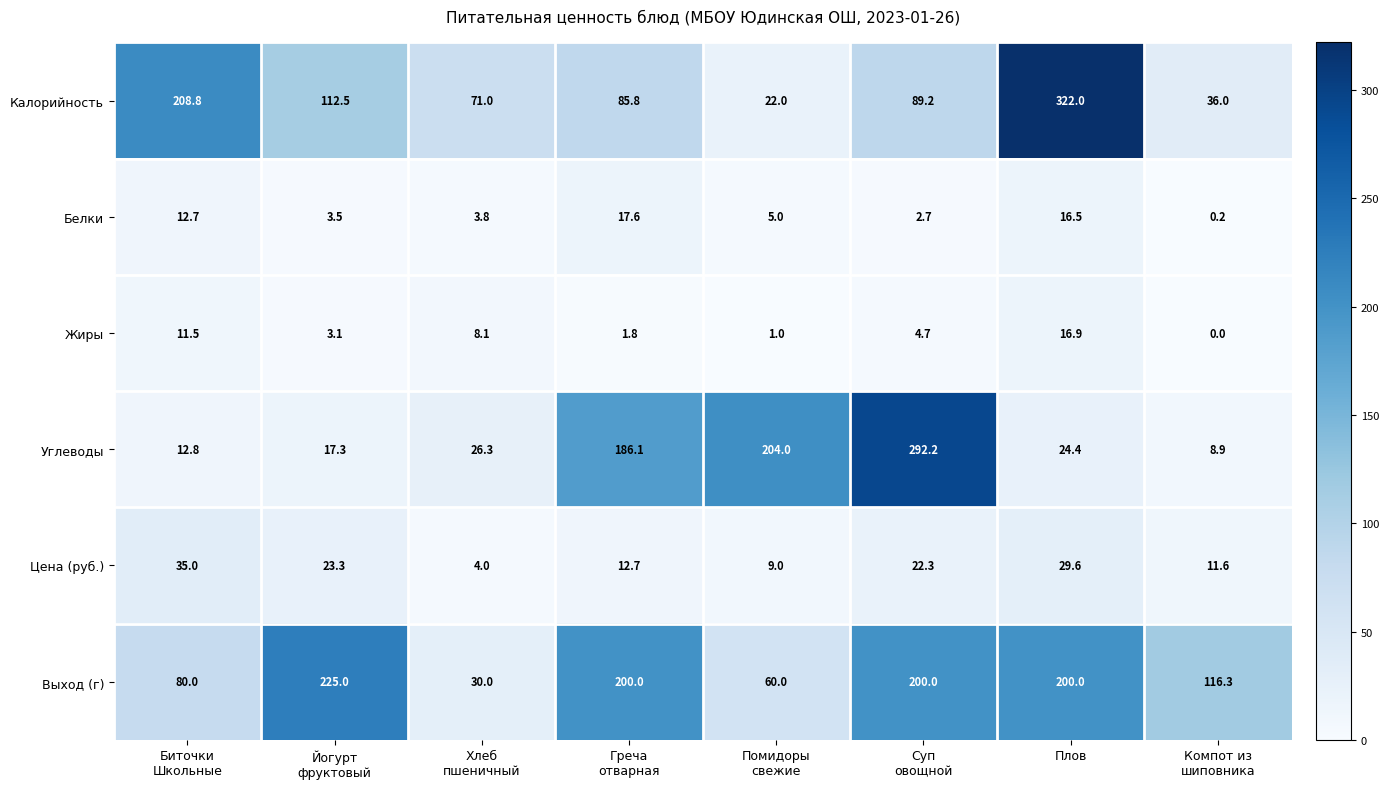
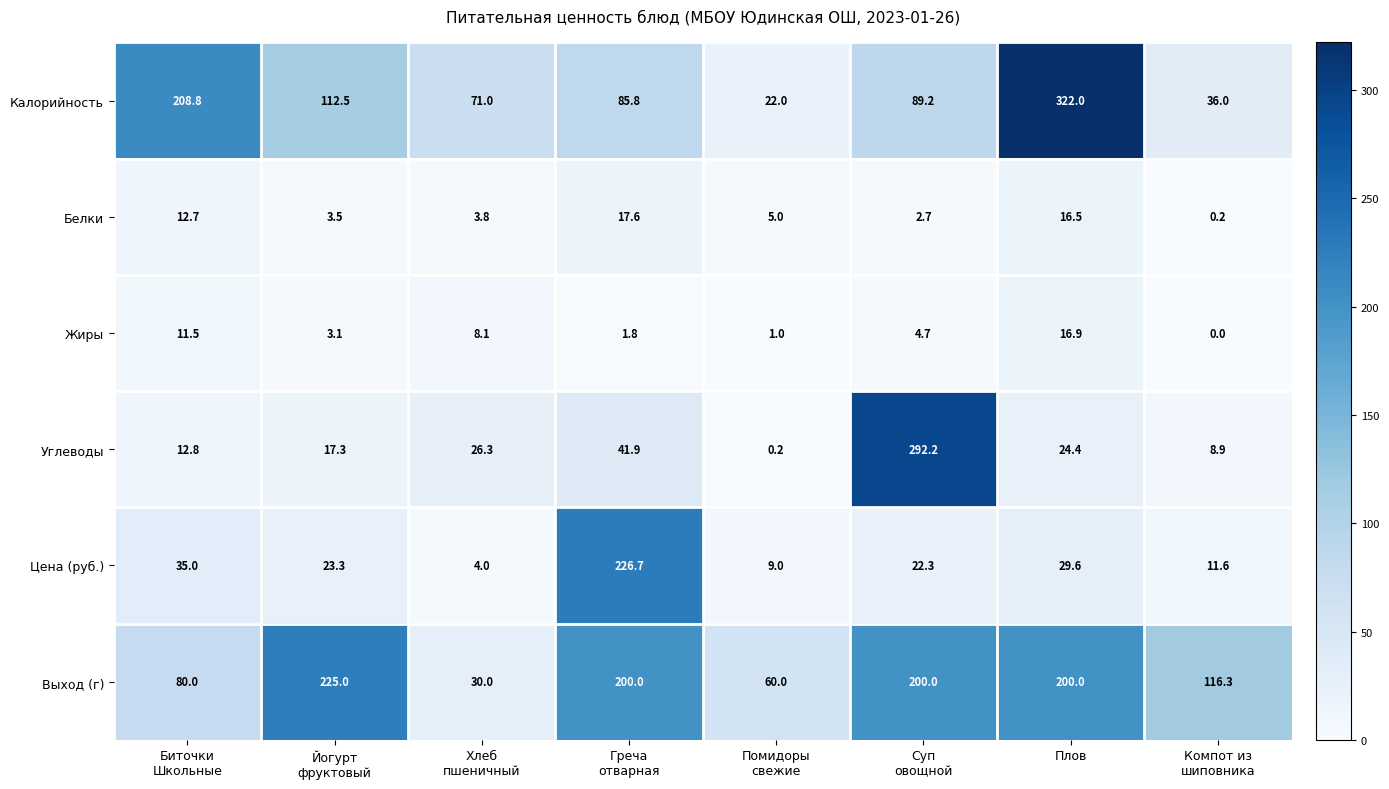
Углеводы, Греча отварная: 186.1 -> 41.9
Углеводы, Помидоры свежие: 204.0 -> 0.2
Цена (руб.), Греча отварная: 12.7 -> 226.7
